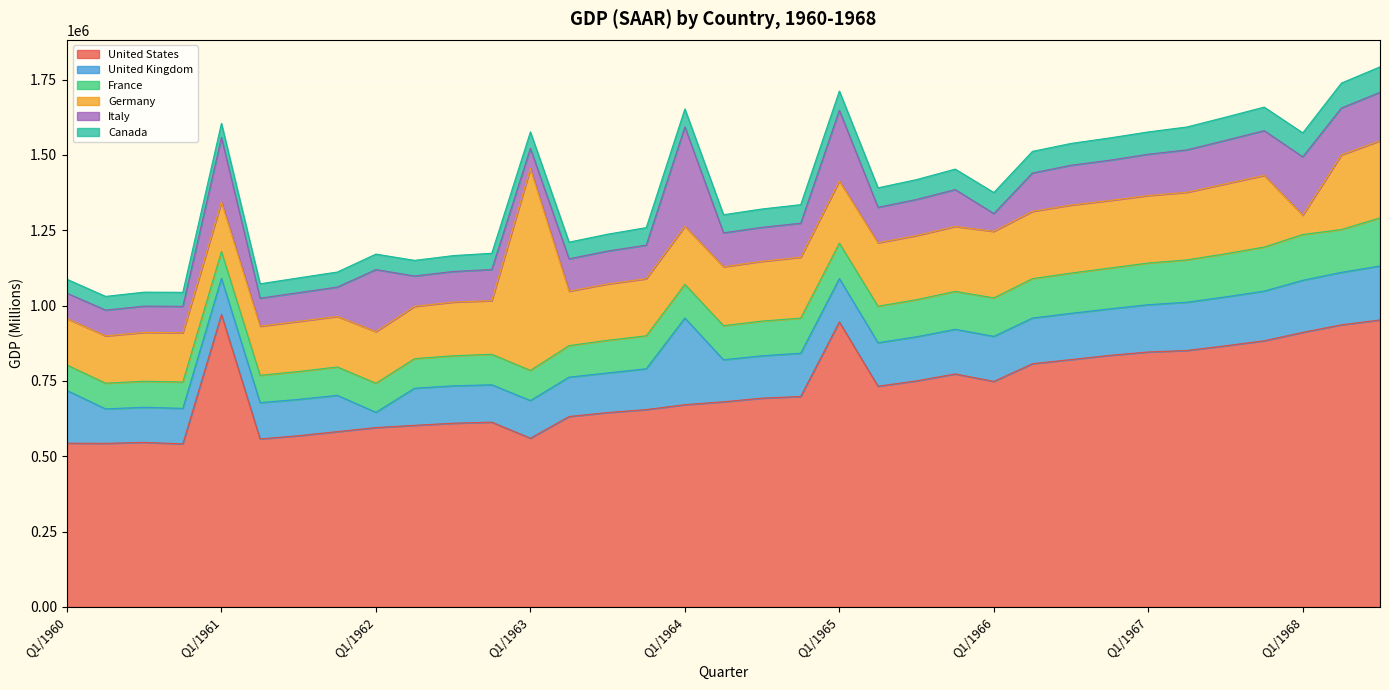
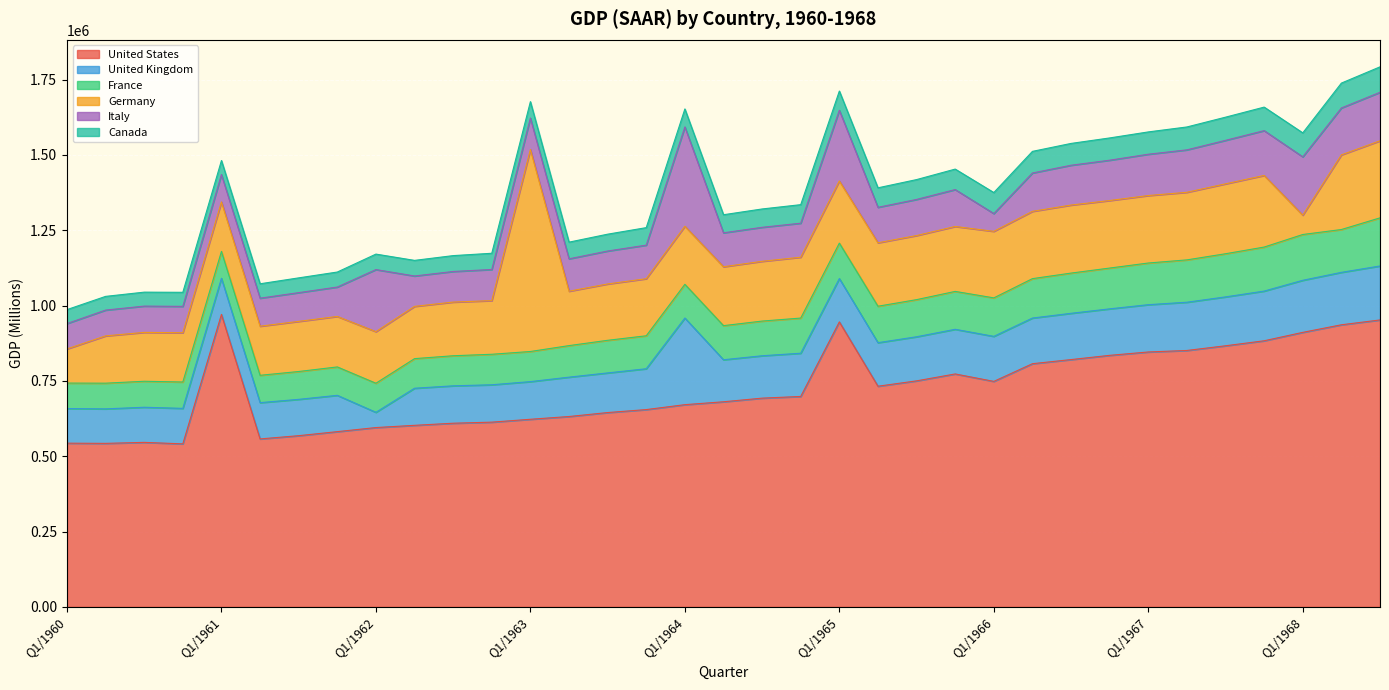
United Kingdom, Q1/1960: 170000 -> 110000
Germany, Q1/1960: 150000 -> 110000
Italy, Q1/1961: 210000 -> 90000
United States, Q1/1963: 560000 -> 620000
Italy, Q1/1963: 70000 -> 100000
